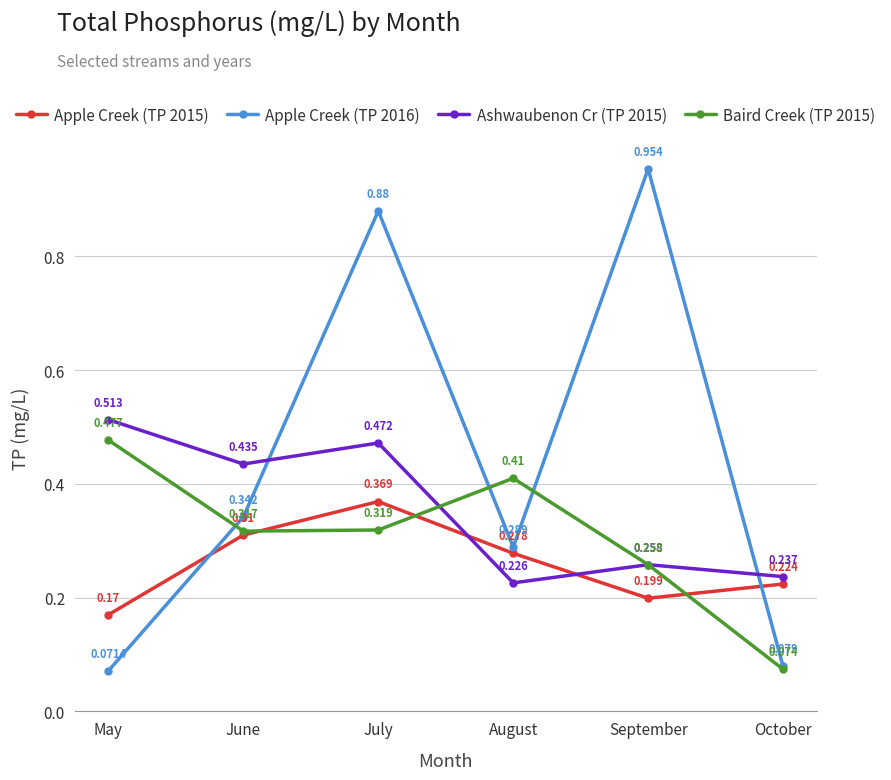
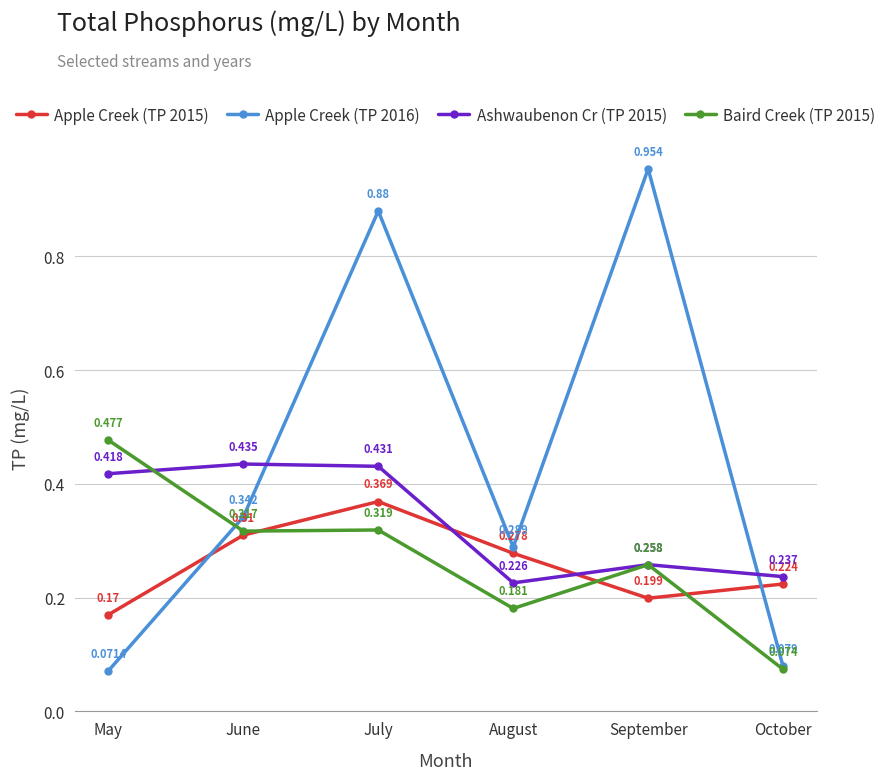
Ashwaubenon Cr (TP 2015), May: 0.513 -> 0.418
Ashwaubenon Cr (TP 2015), July: 0.472 -> 0.431
Baird Creek (TP 2015), August: 0.41 -> 0.181
